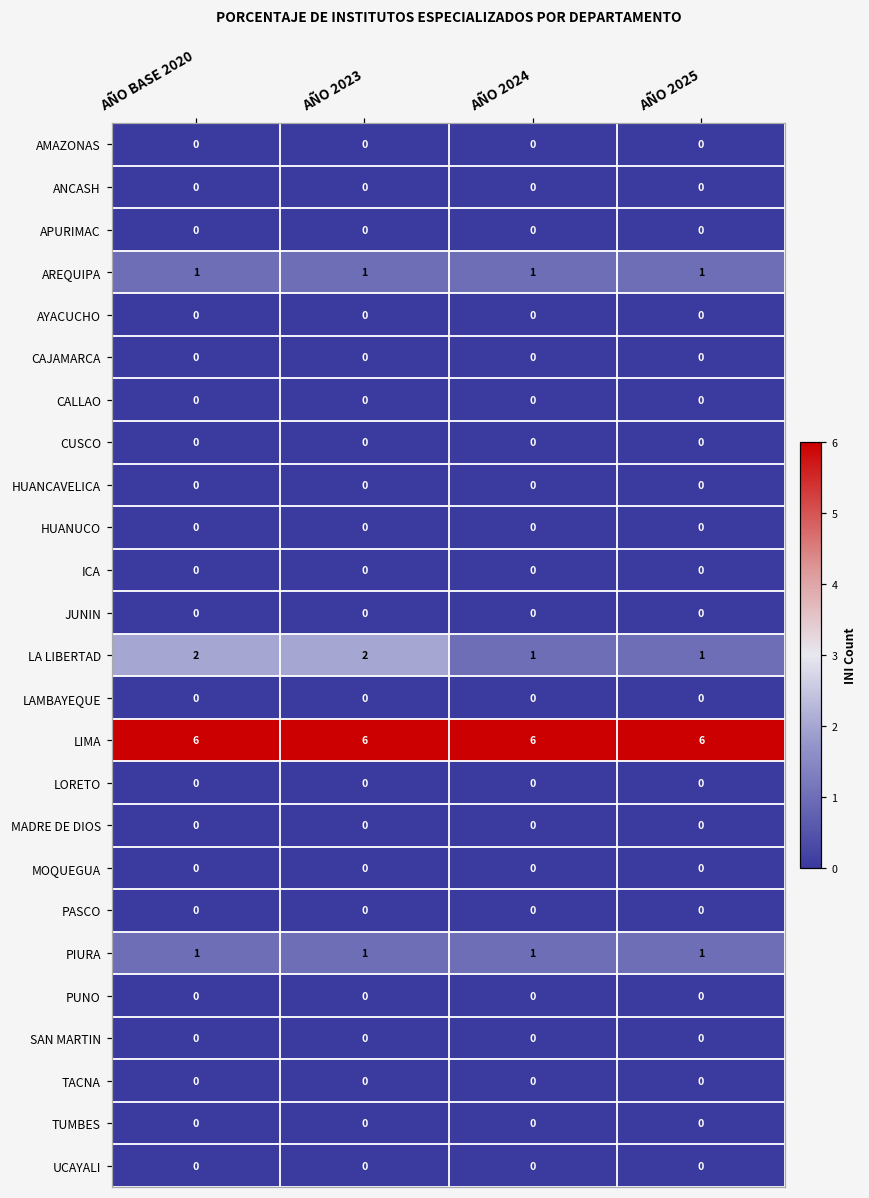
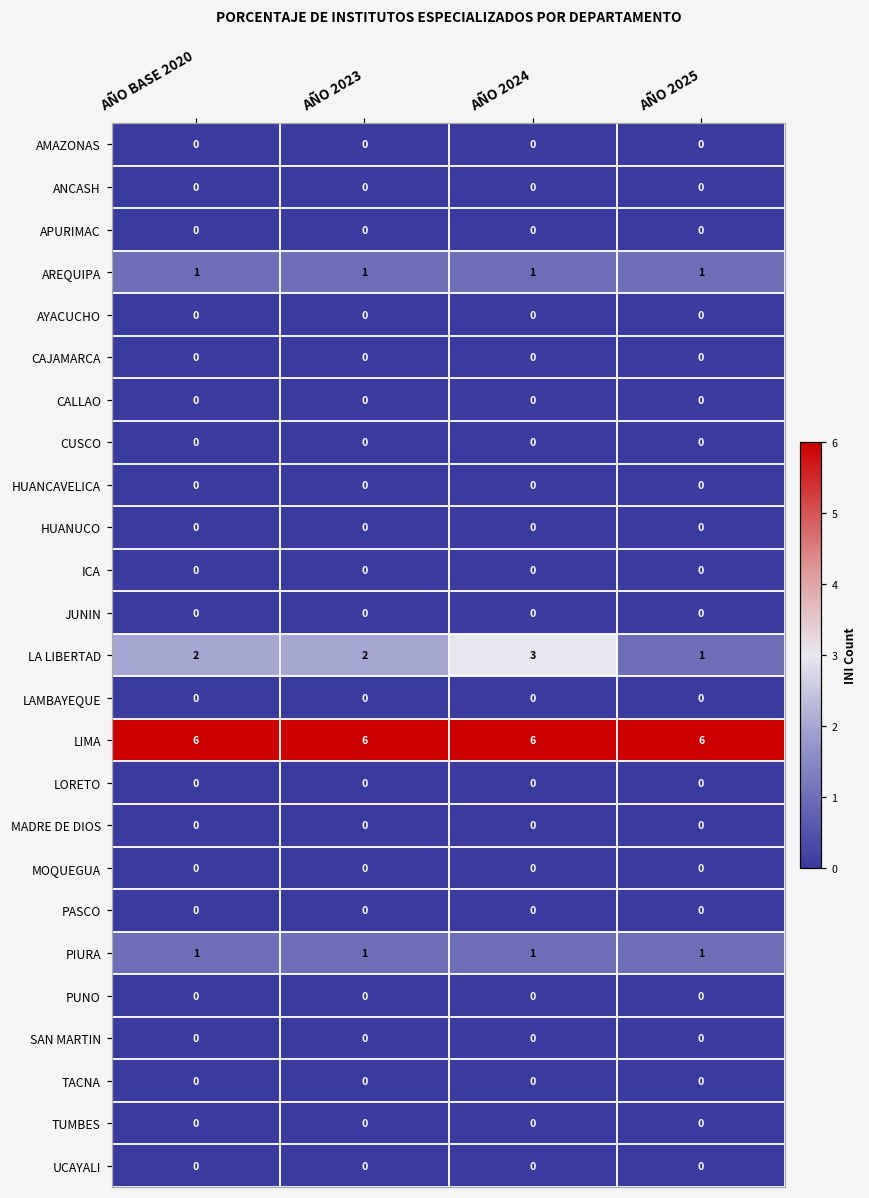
LA LIBERTAD, AÑO 2024: 1 -> 3
